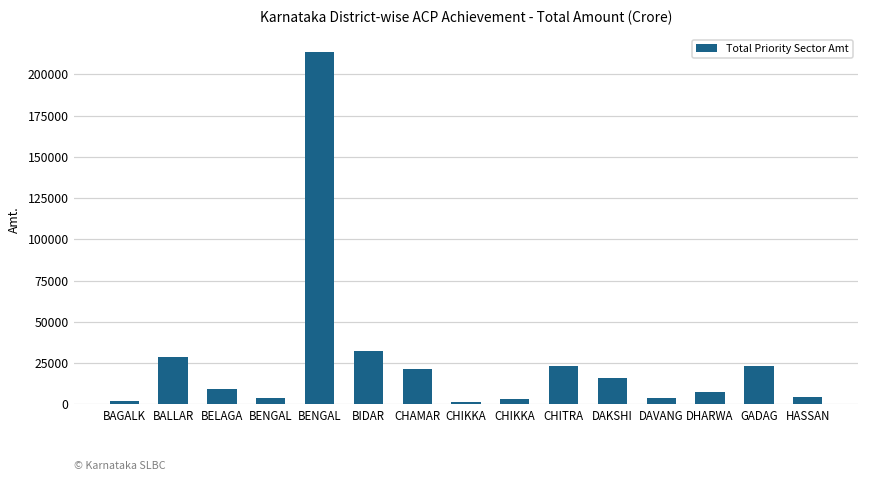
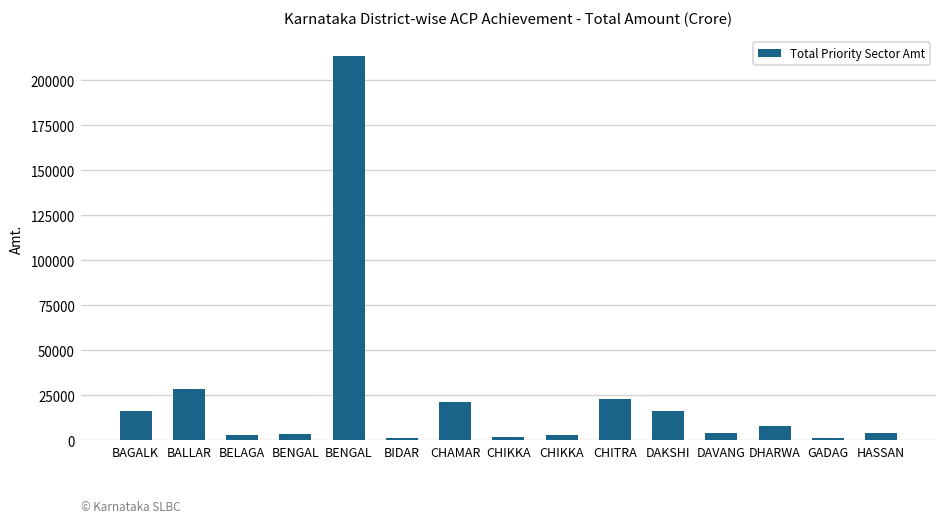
BAGALK: 2000 -> 16000
BELAGA: 10000 -> 3000
BIDAR: 32000 -> 2000
GADAG: 23000 -> 1000
